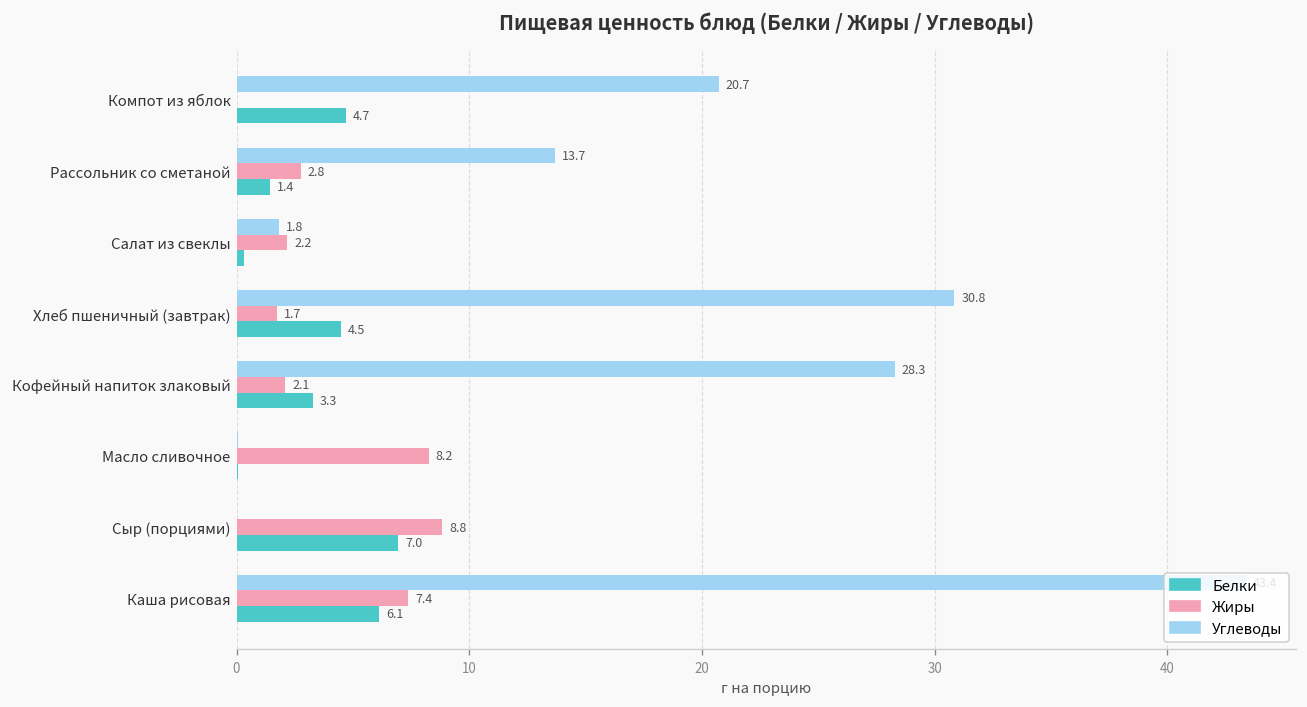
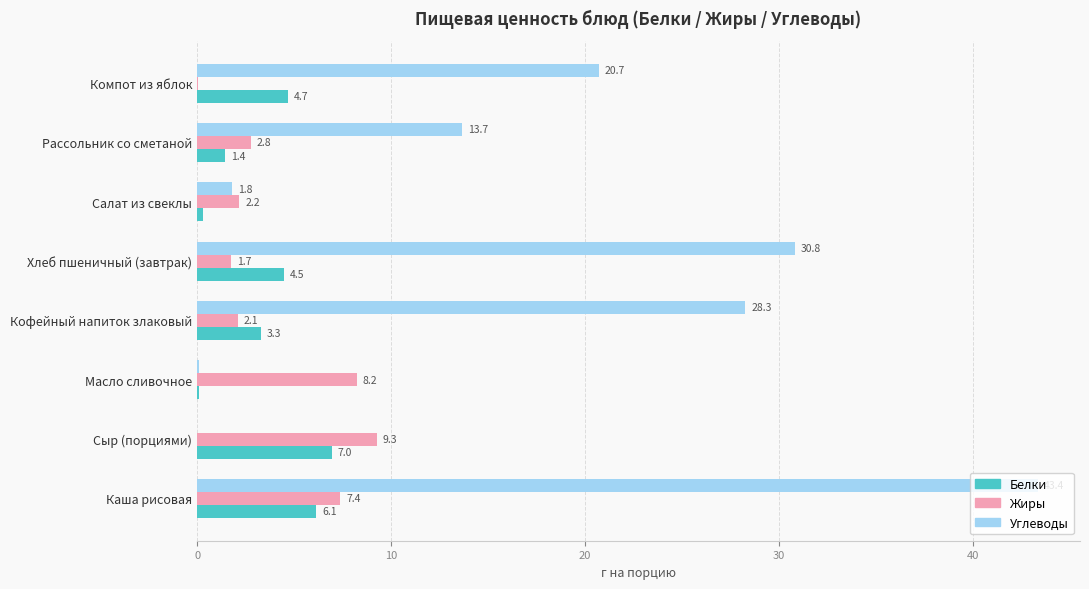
Жиры, Сыр (порциями): 8.8 -> 9.3
